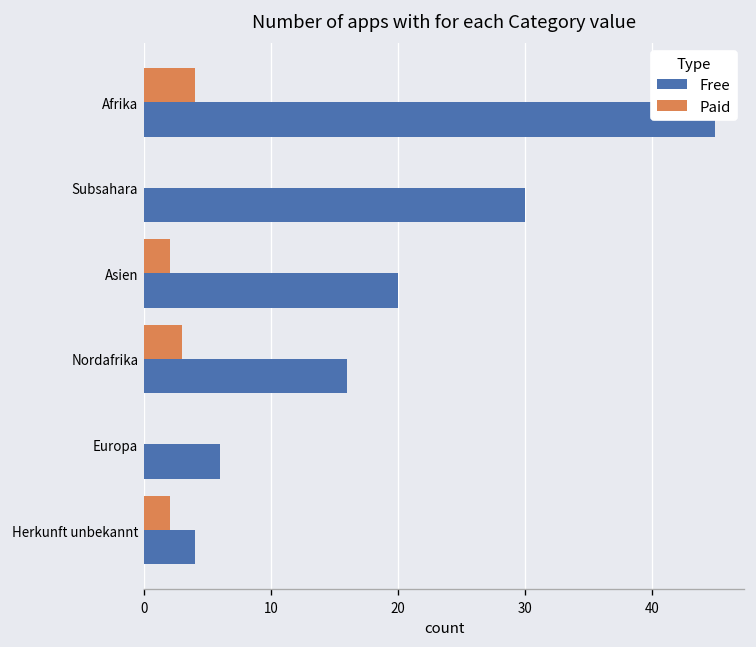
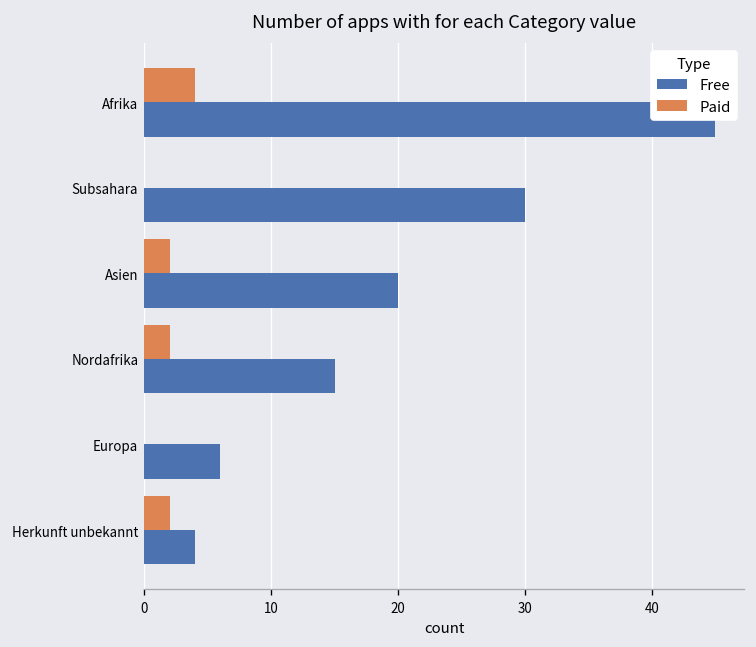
Paid, Nordafrika: 3 -> 2
Free, Nordafrika: 16 -> 15
